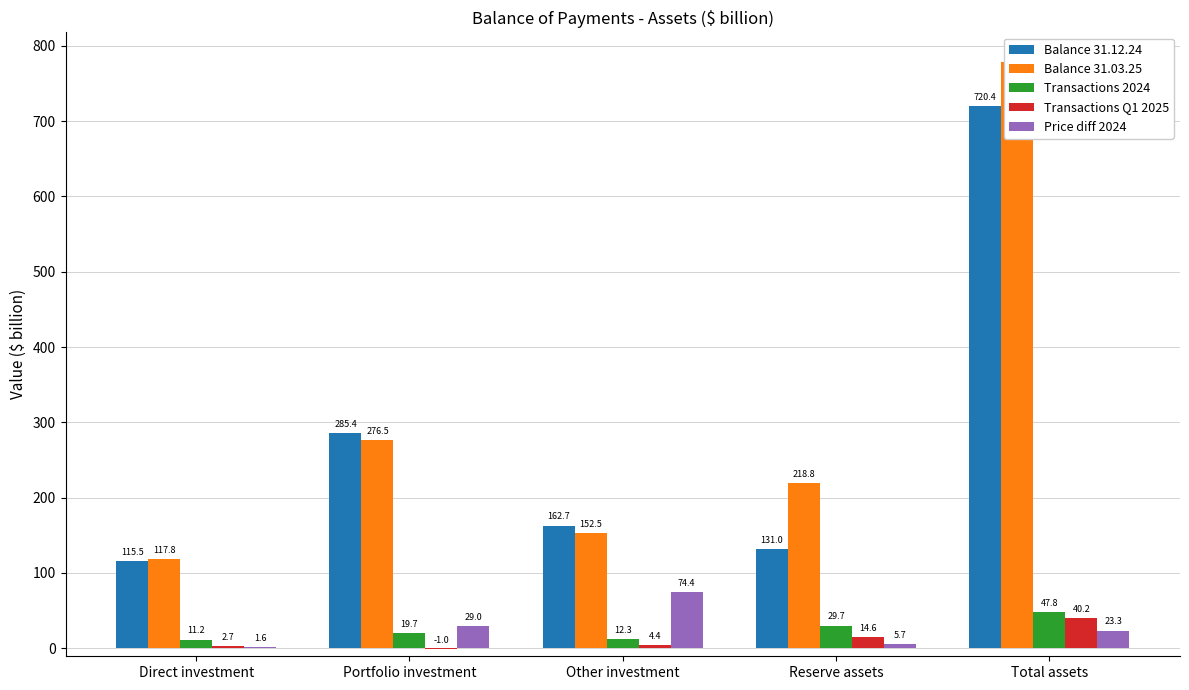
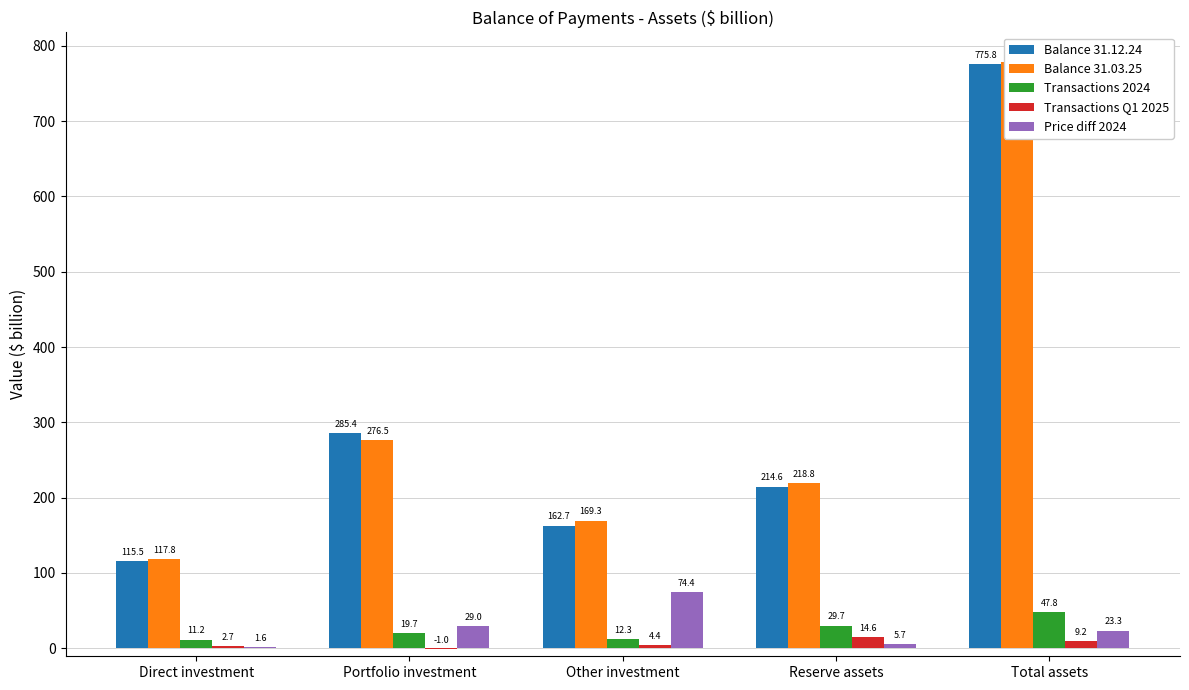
Balance 31.03.25, Other investment: 152.5 -> 169.3
Balance 31.12.24, Reserve assets: 131.0 -> 214.6
Balance 31.12.24, Total assets: 720.4 -> 775.8
Transactions Q1 2025, Total assets: 40.2 -> 9.2
